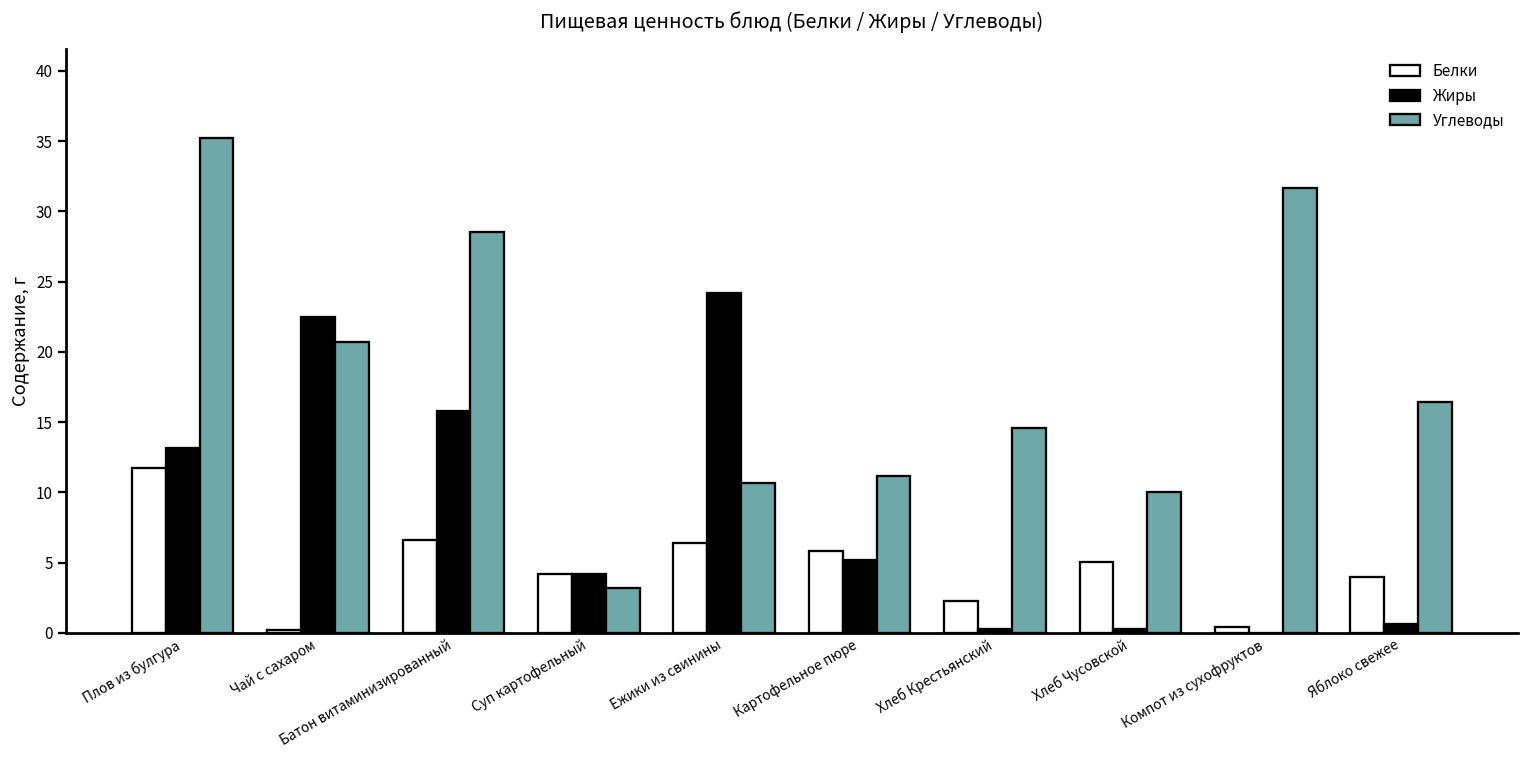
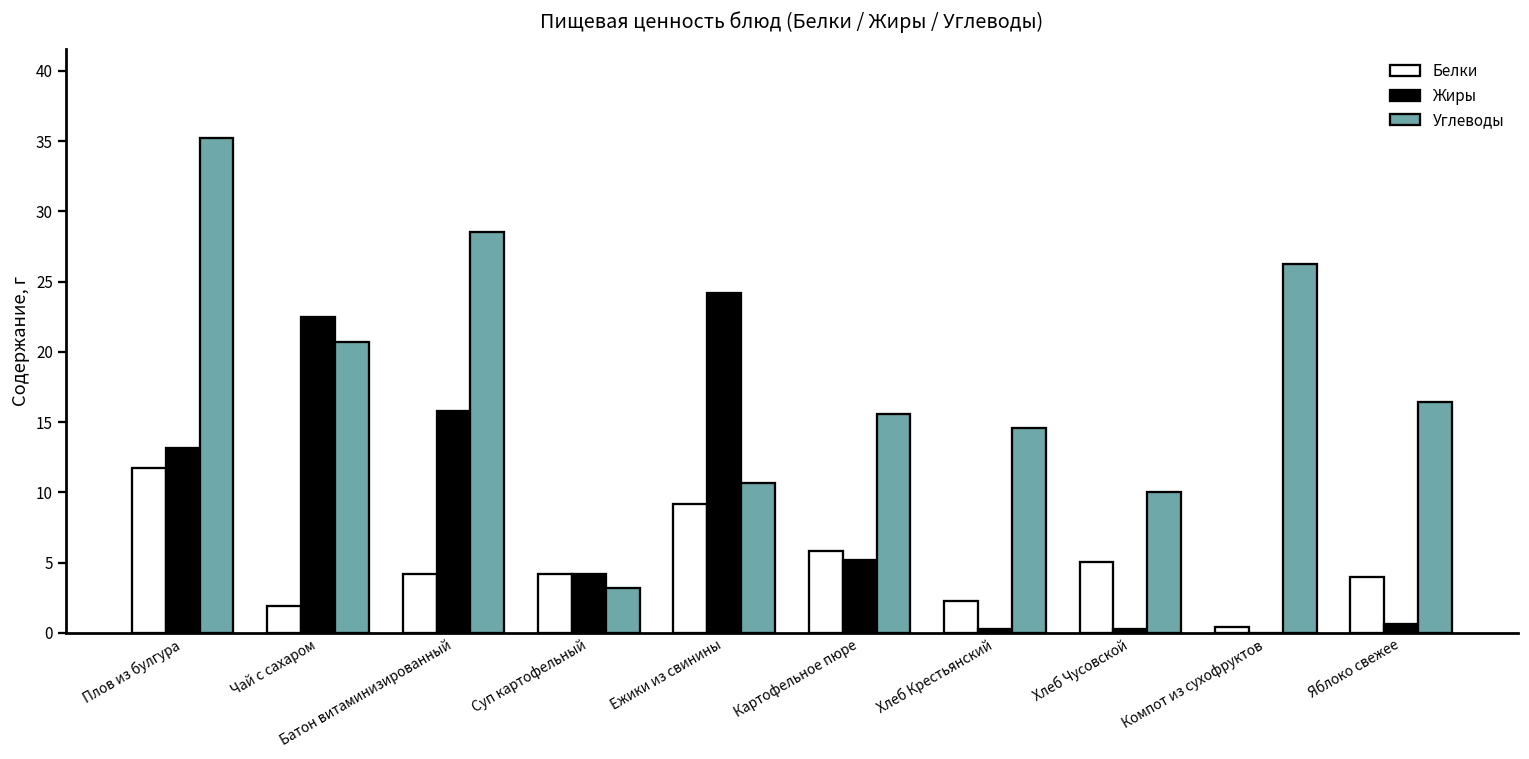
Белки, Чай с сахаром: 0.2 -> 1.9
Белки, Батон витаминизированный: 6.6 -> 4.2
Белки, Ежики из свинины: 6.4 -> 9.2
Углеводы, Картофельное пюре: 11.2 -> 15.6
Углеводы, Компот из сухофруктов: 31.7 -> 26.3
